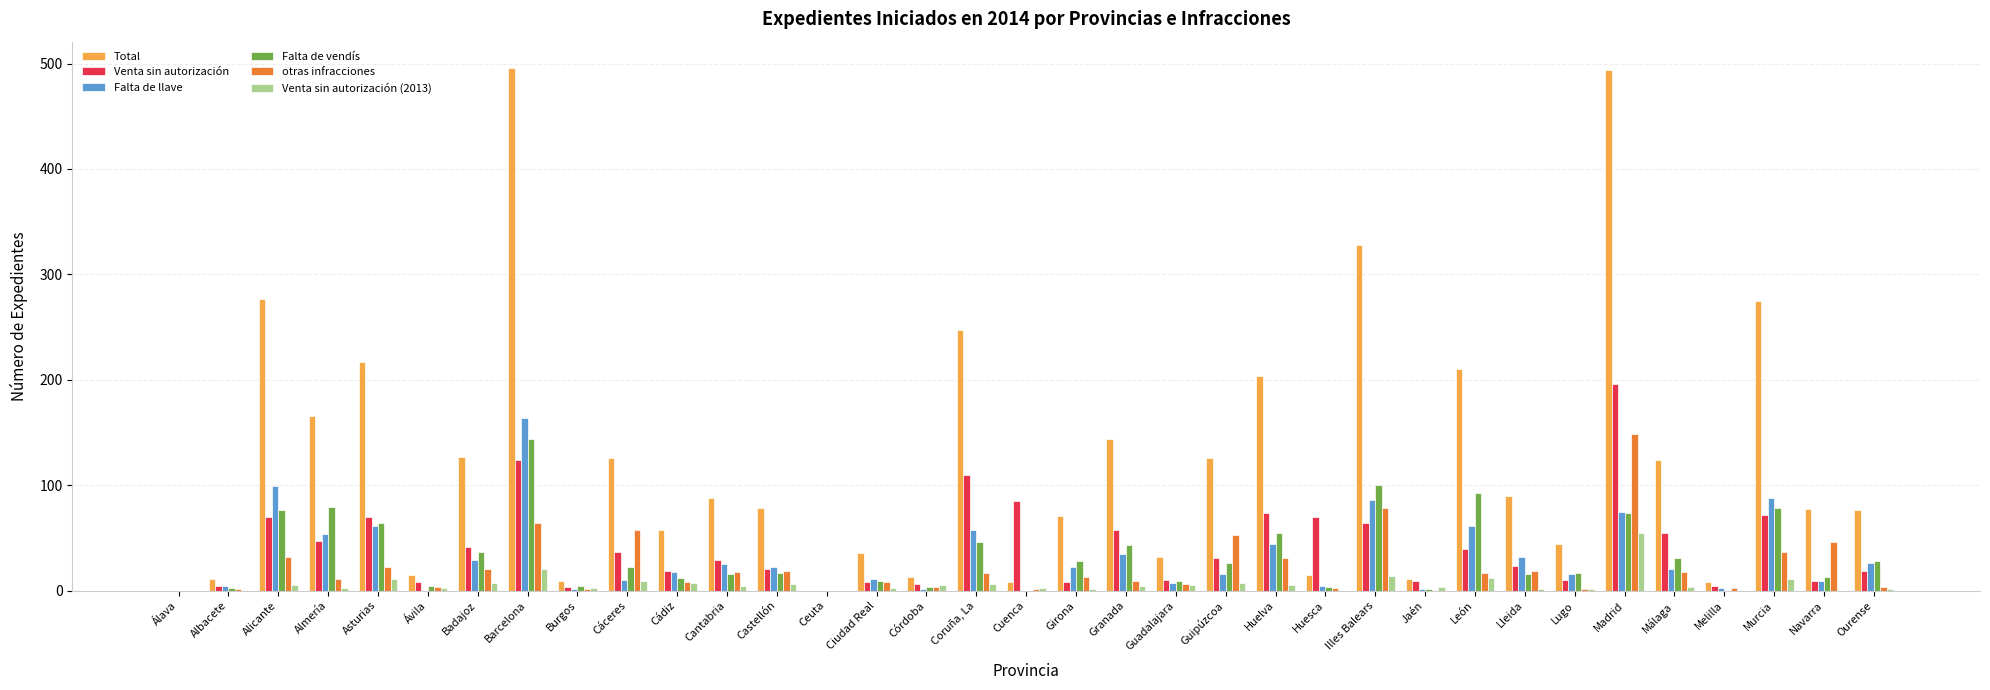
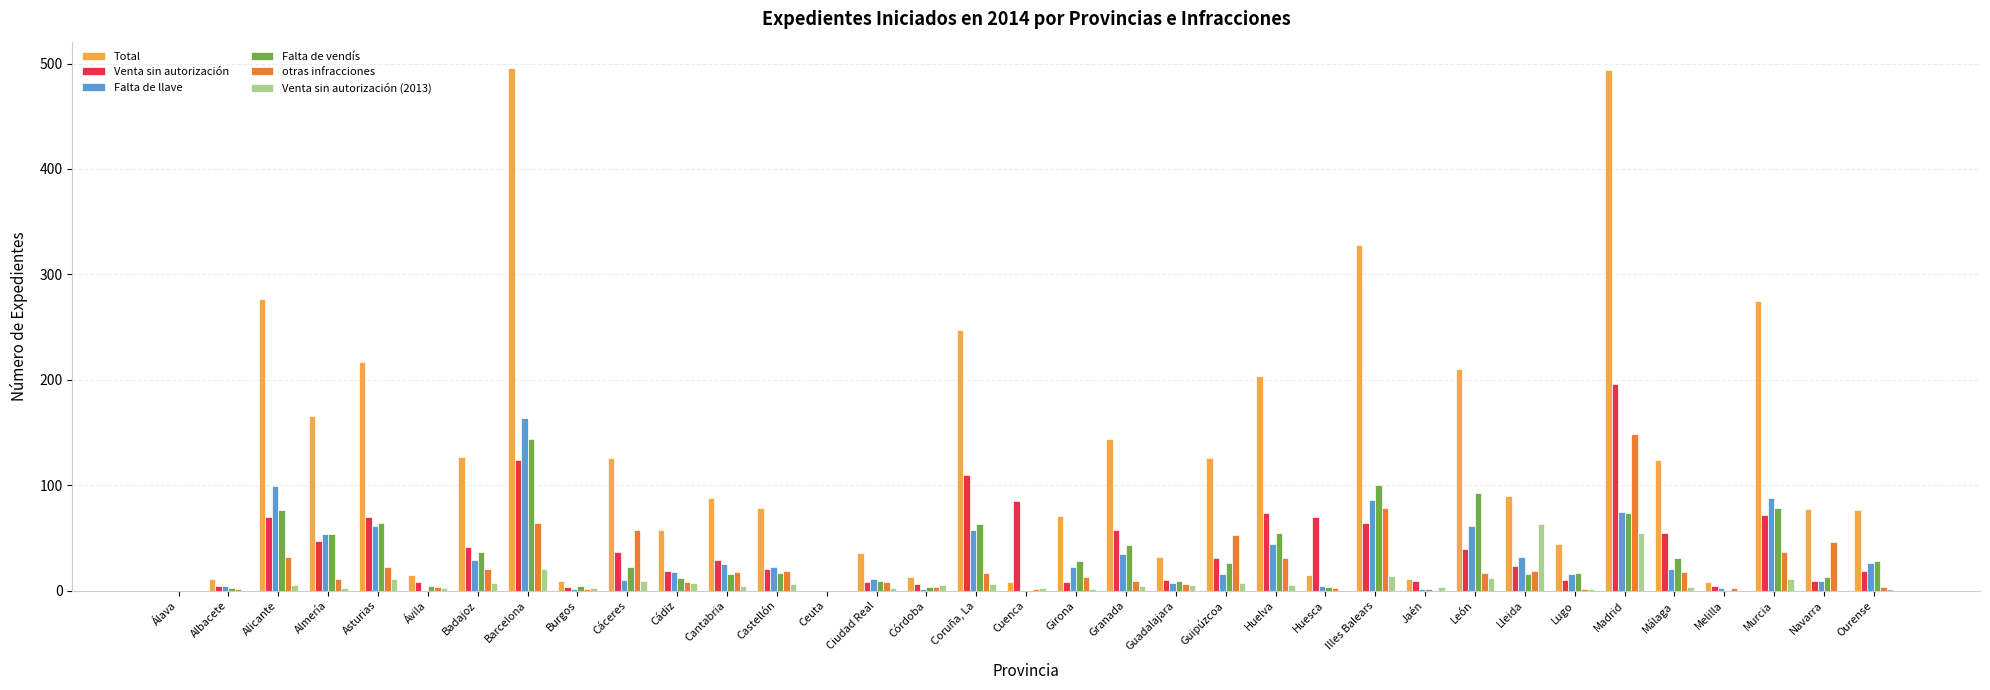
Falta de vendís, Almería: 79 -> 54
Falta de vendís, Coruña, La: 46 -> 63
Venta sin autorización (2013), Lleida: 1 -> 63
